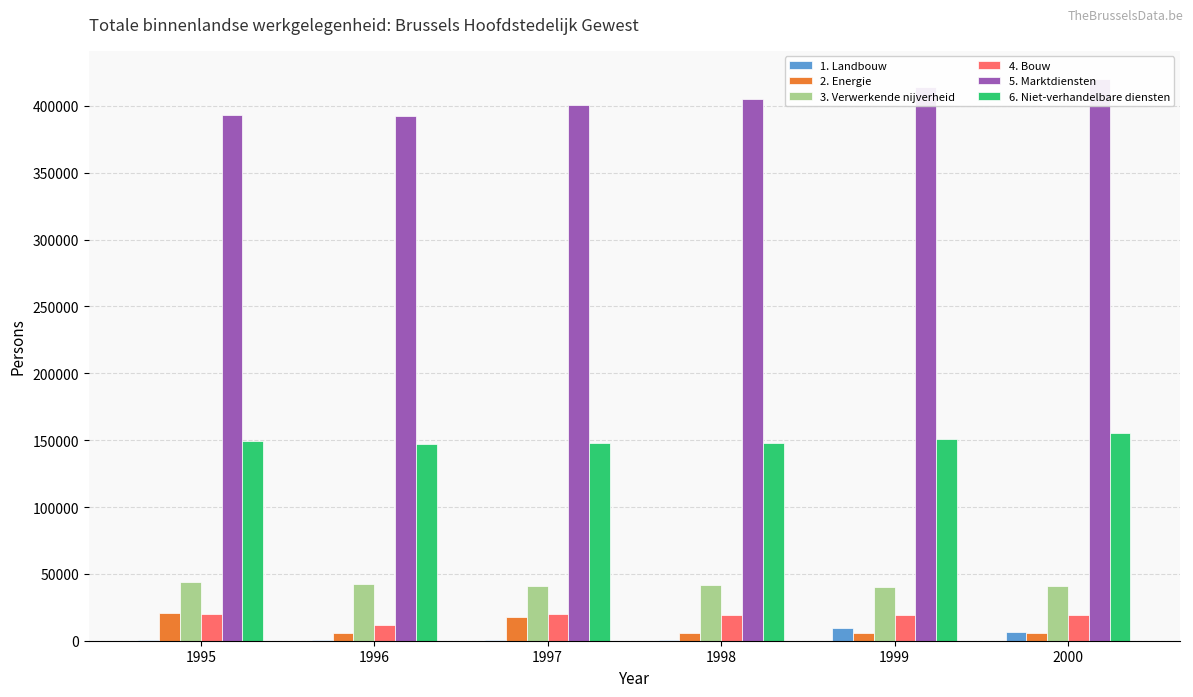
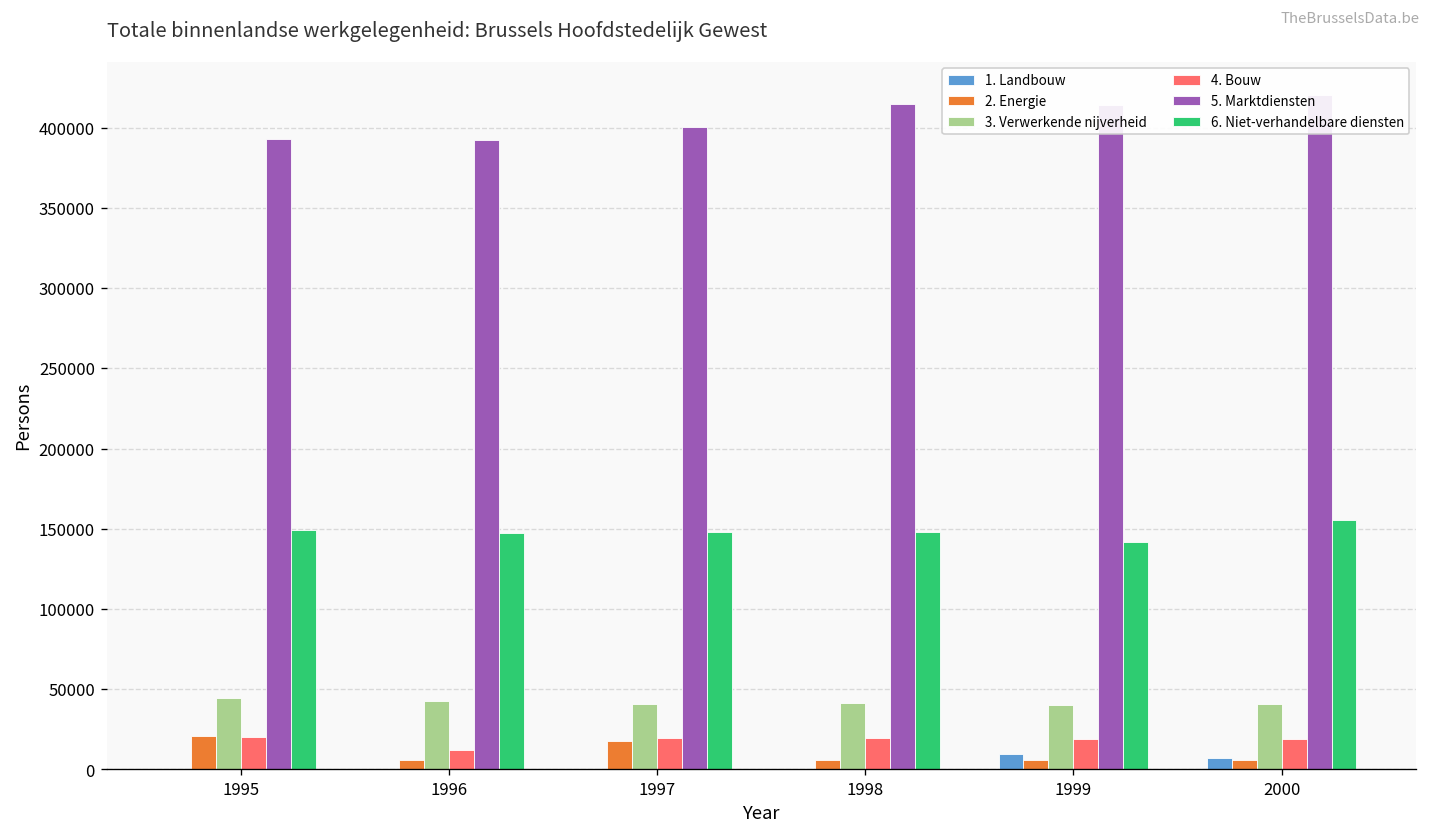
5. Marktdiensten, 1998: 405000 -> 415000
6. Niet-verhandelbare diensten, 1999: 151000 -> 142000
